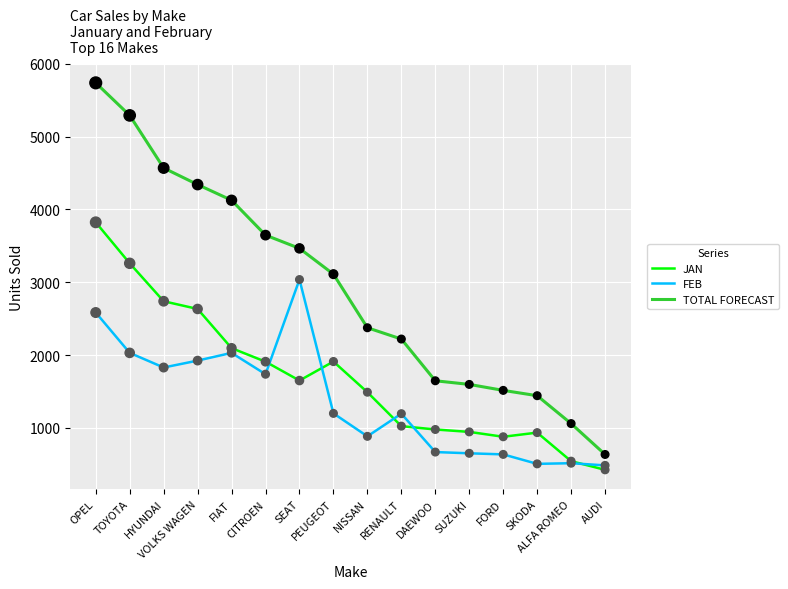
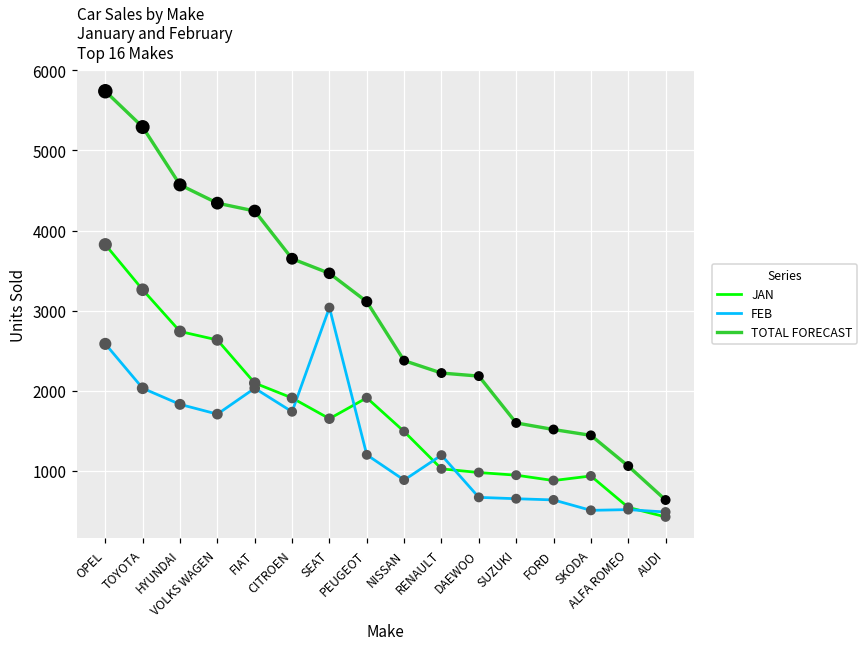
FEB, VOLKS WAGEN: 1900 -> 1700
TOTAL FORECAST, FIAT: 4100 -> 4200
TOTAL FORECAST, DAEWOO: 1600 -> 2200
